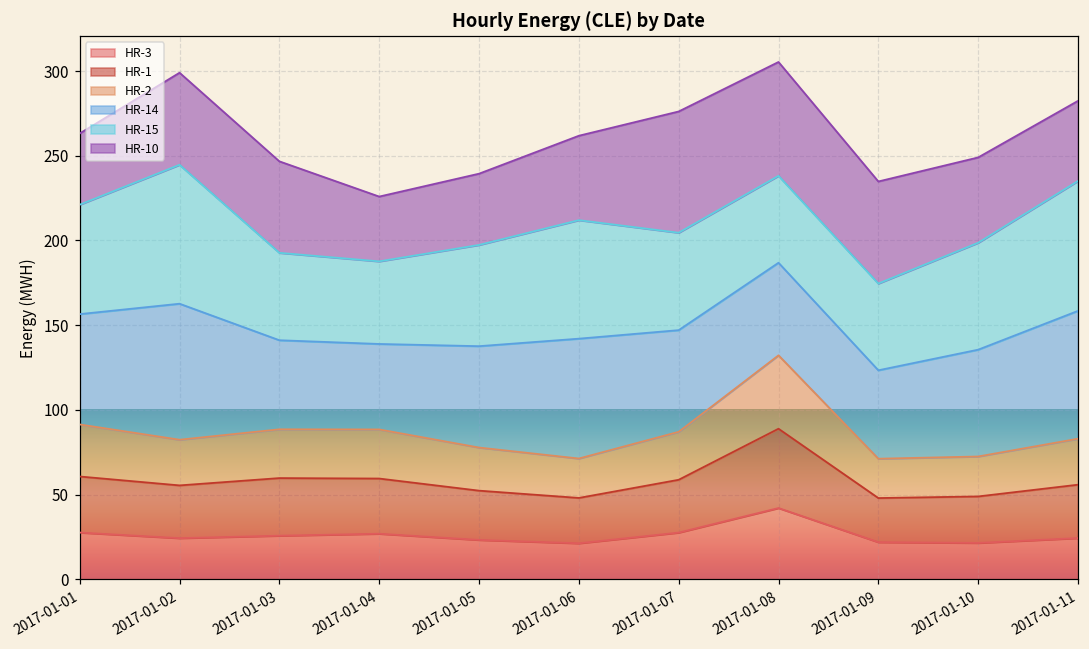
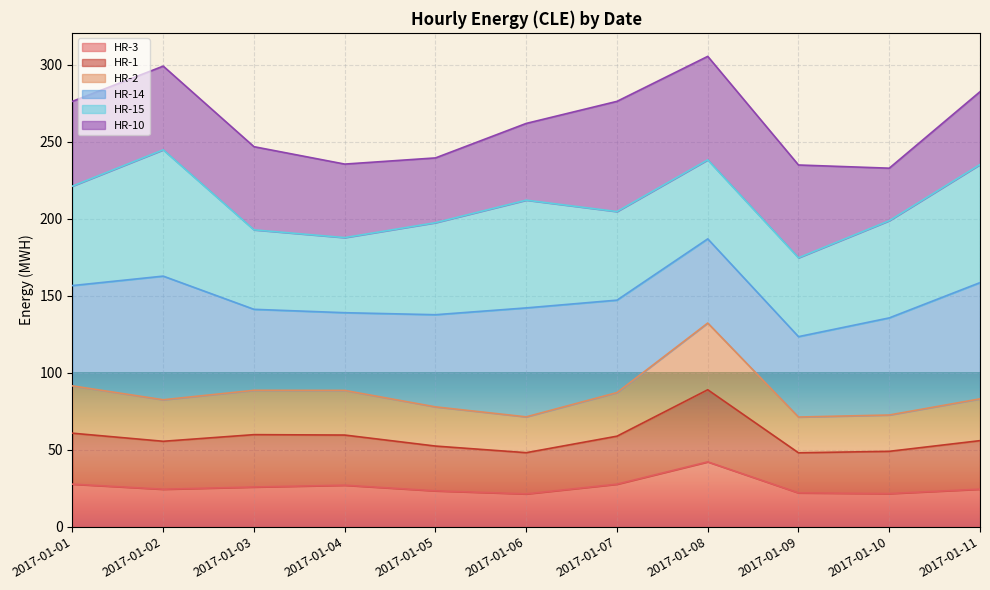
HR-10, 2017-01-01: 42 -> 55
HR-10, 2017-01-04: 38 -> 48
HR-10, 2017-01-10: 50 -> 34
